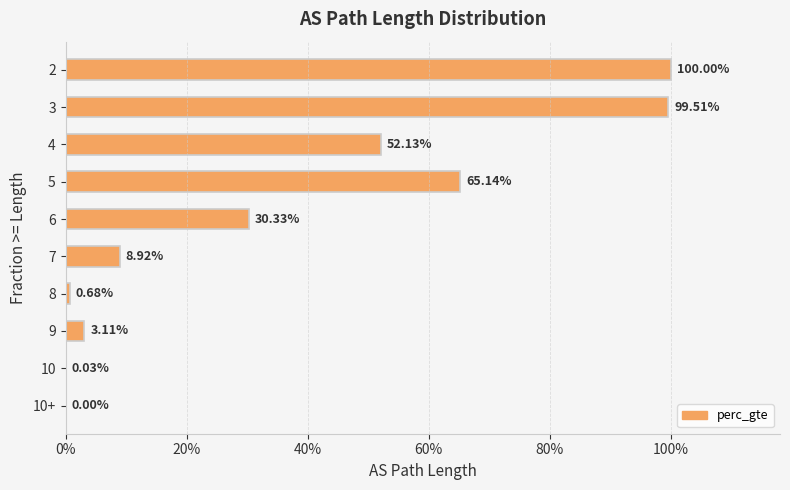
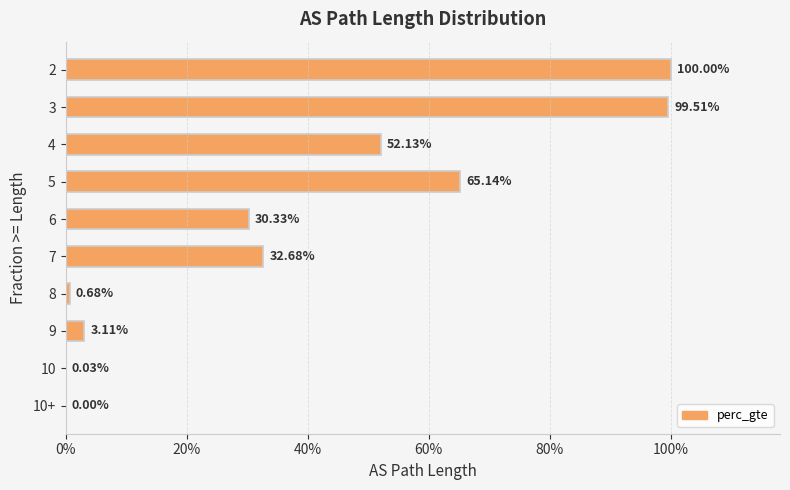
7: 8.92% -> 32.68%
